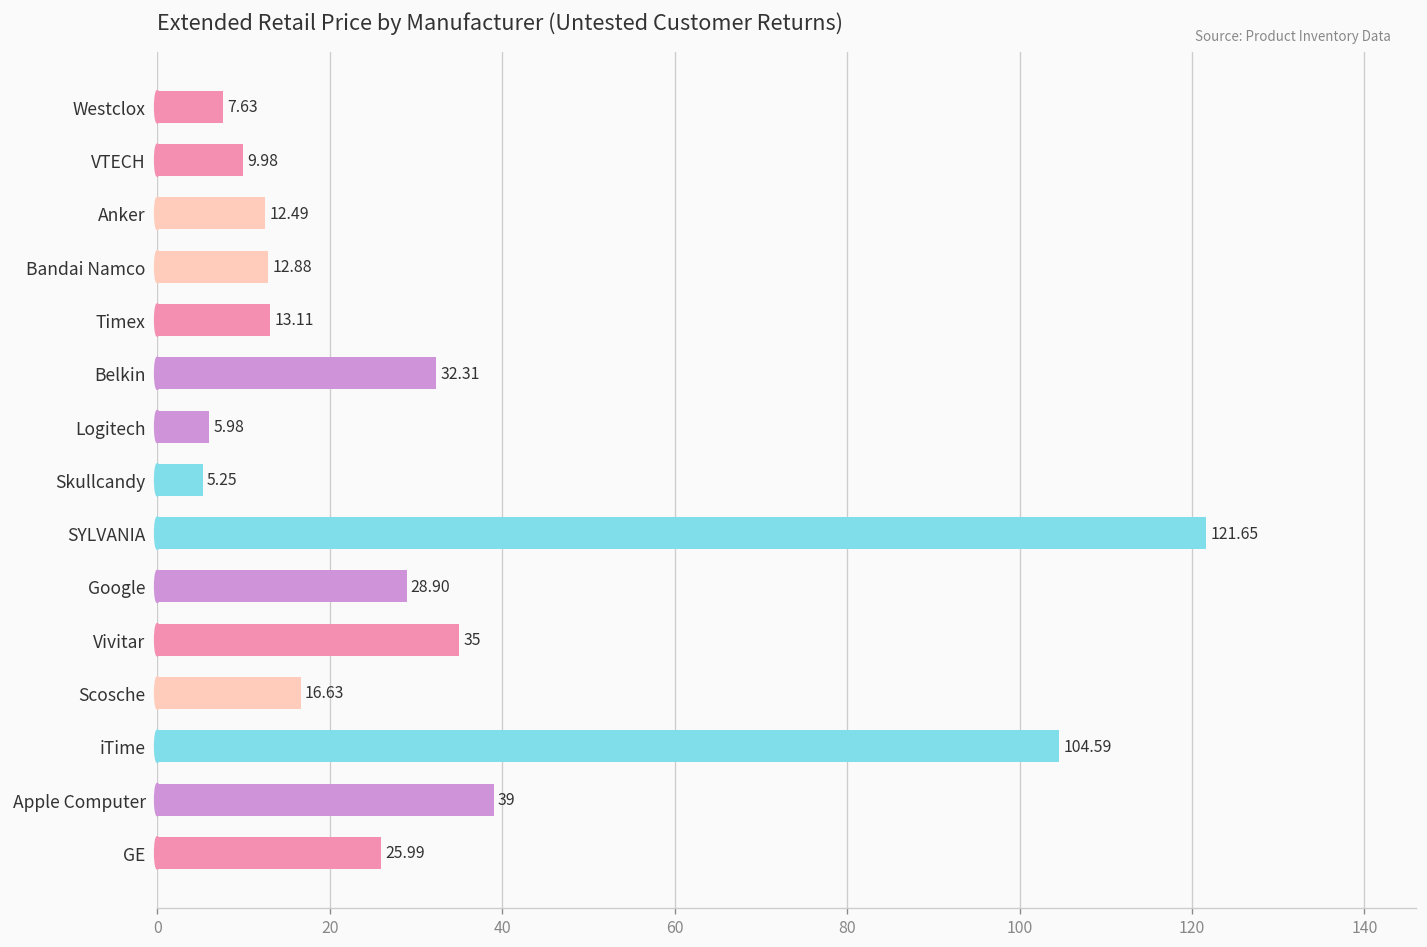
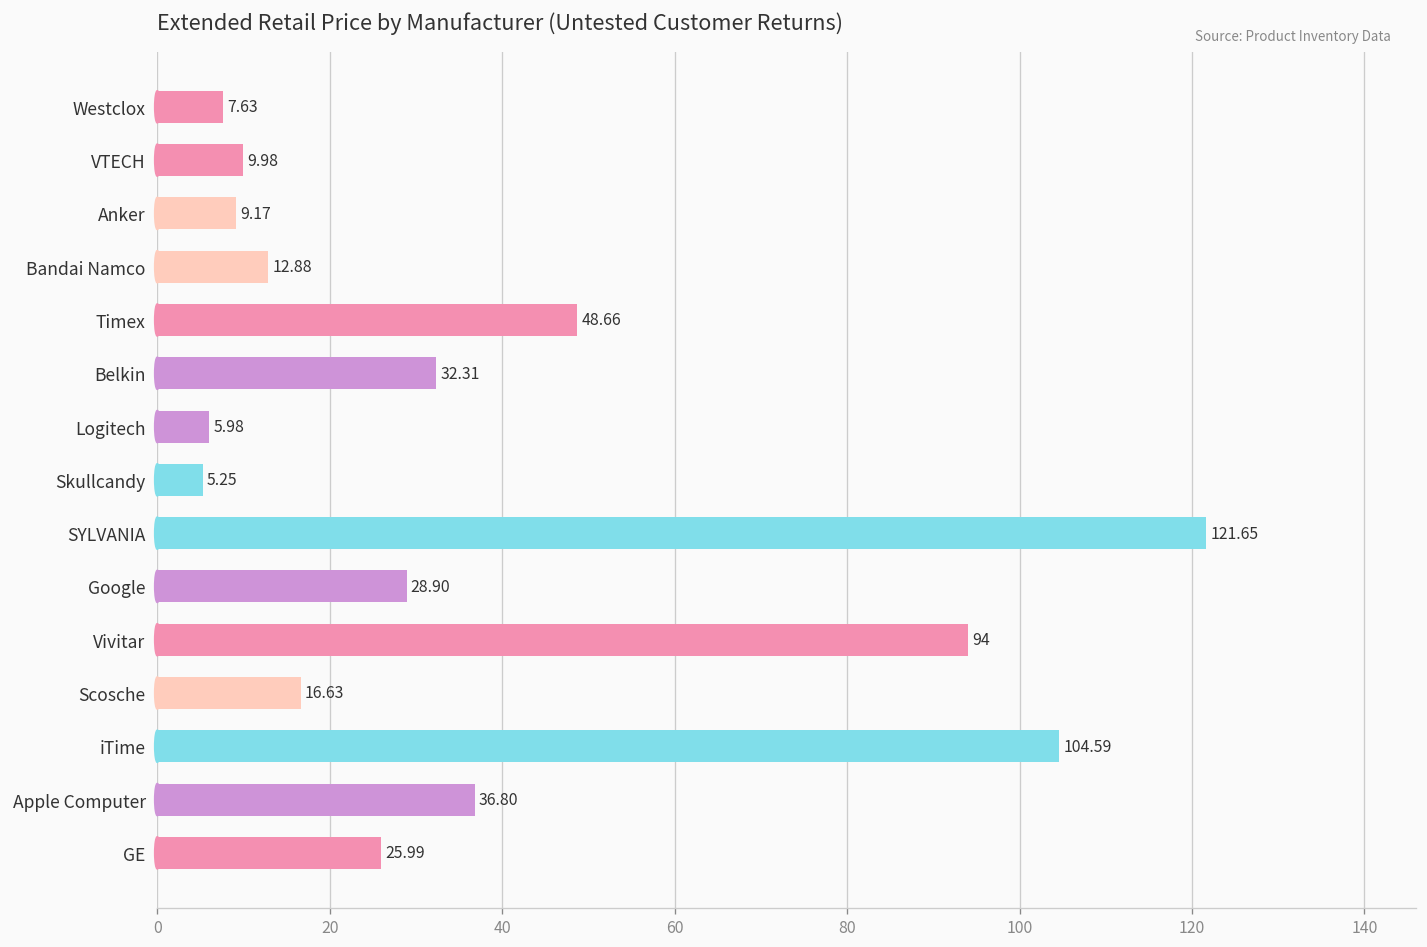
Anker: 12.49 -> 9.17
Timex: 13.11 -> 48.66
Vivitar: 35 -> 94
Apple Computer: 39 -> 36.80
